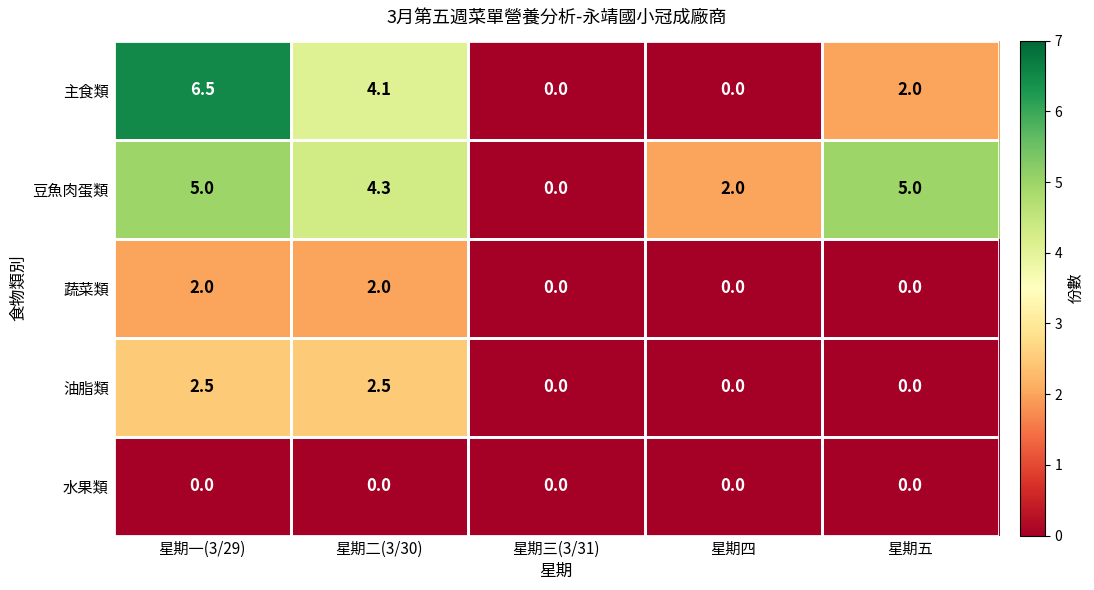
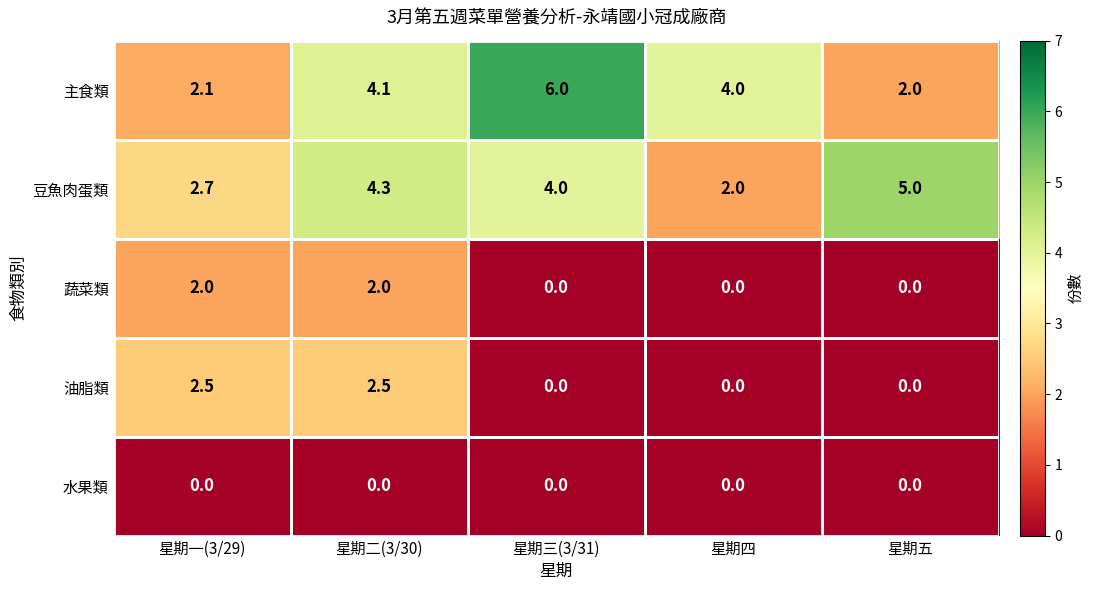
主食類, 星期一(3/29): 6.5 -> 2.1
主食類, 星期三(3/31): 0.0 -> 6.0
主食類, 星期四: 0.0 -> 4.0
豆魚肉蛋類, 星期一(3/29): 5.0 -> 2.7
豆魚肉蛋類, 星期三(3/31): 0.0 -> 4.0
